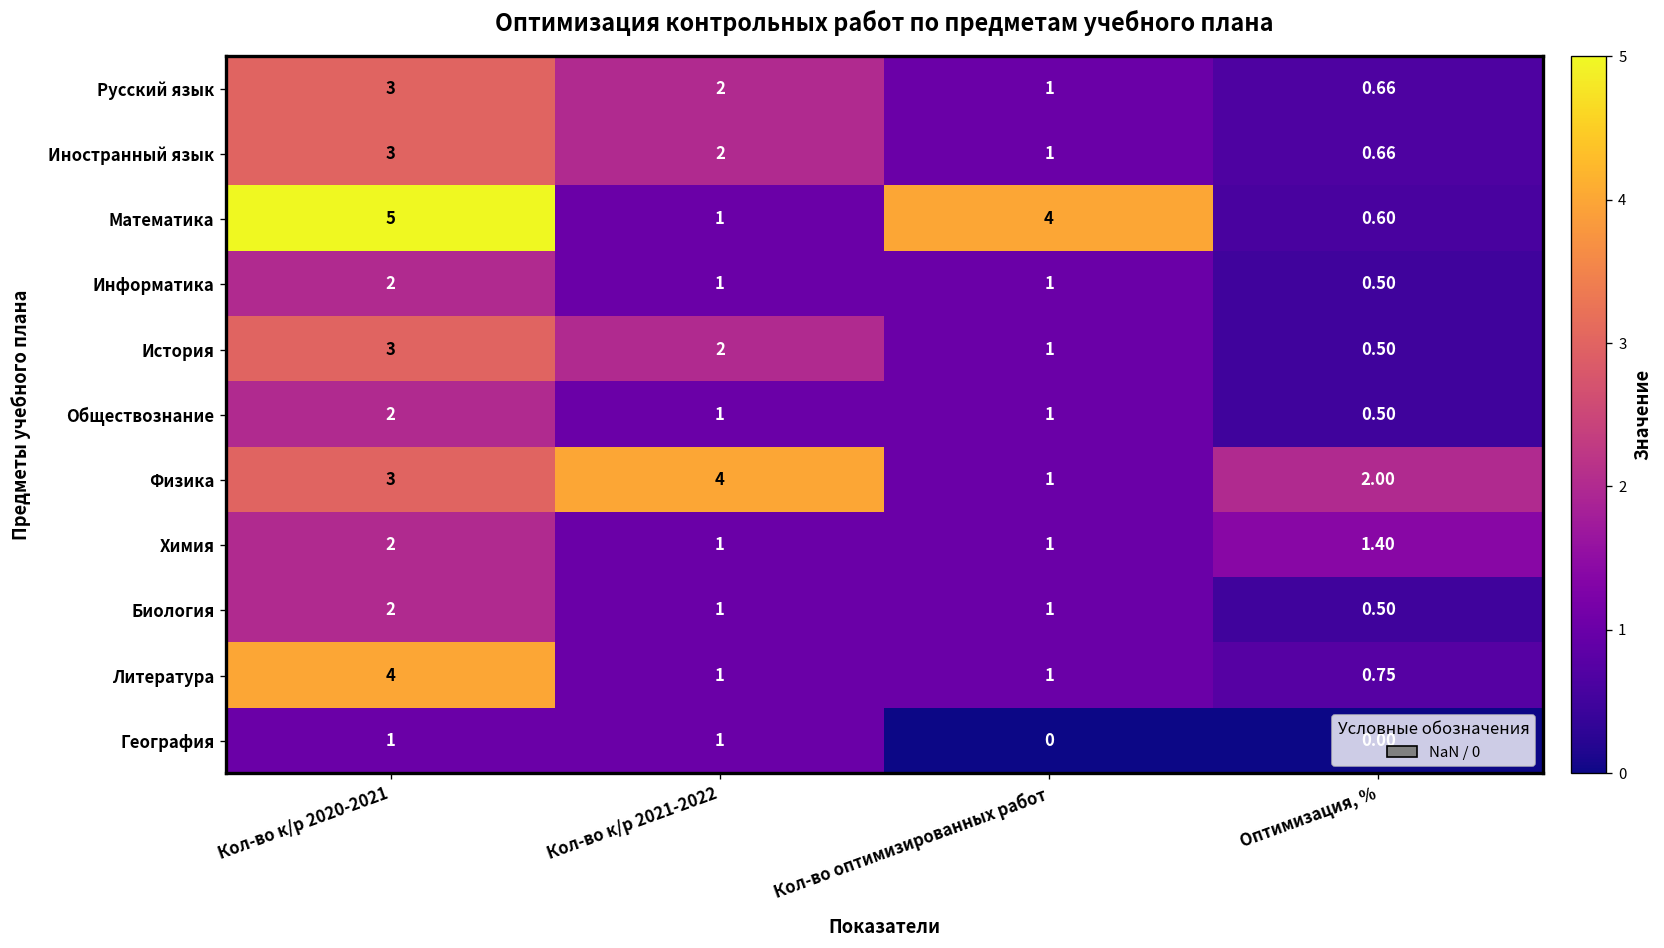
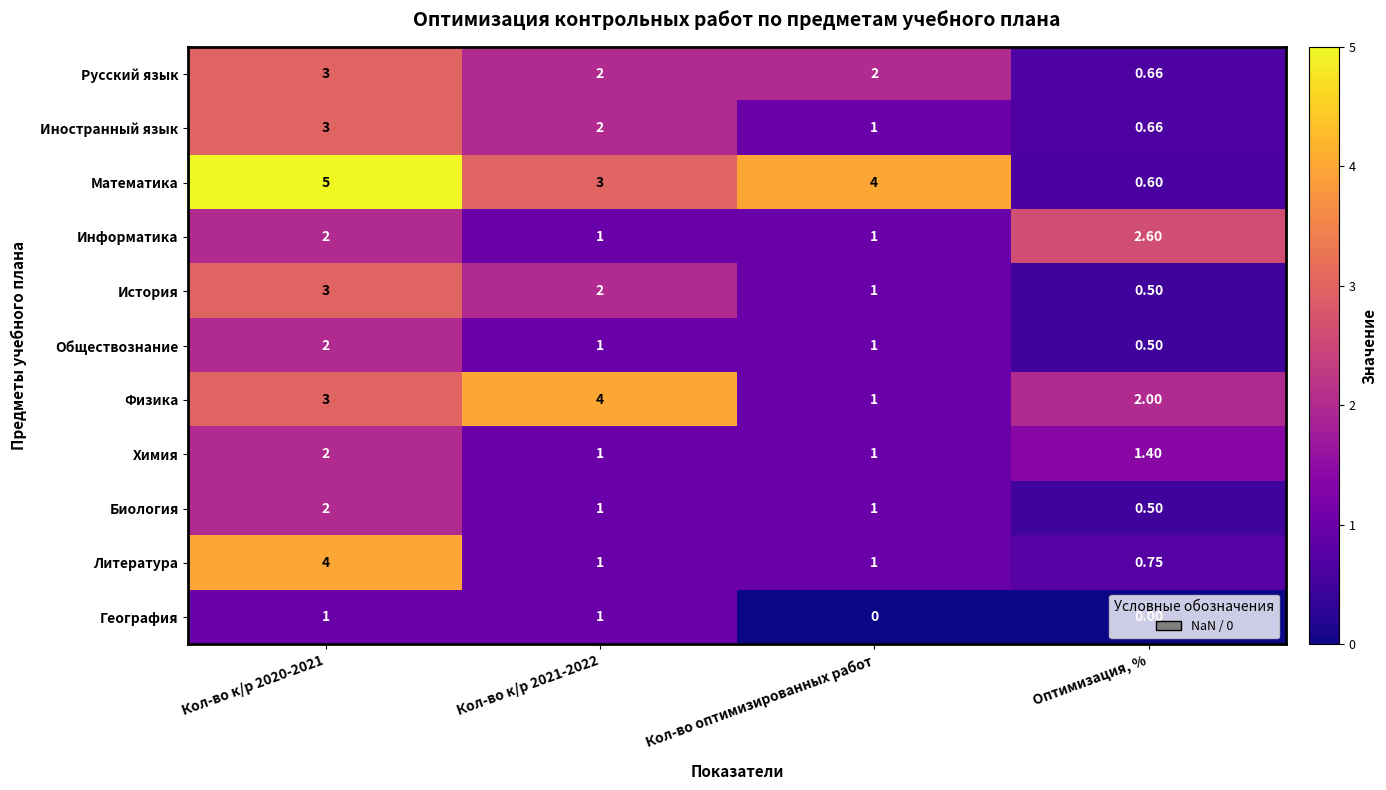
Русский язык, Кол-во оптимизированных работ: 1 -> 2
Математика, Кол-во к/р 2021-2022: 1 -> 3
Информатика, Оптимизация, %: 0.50 -> 2.60
